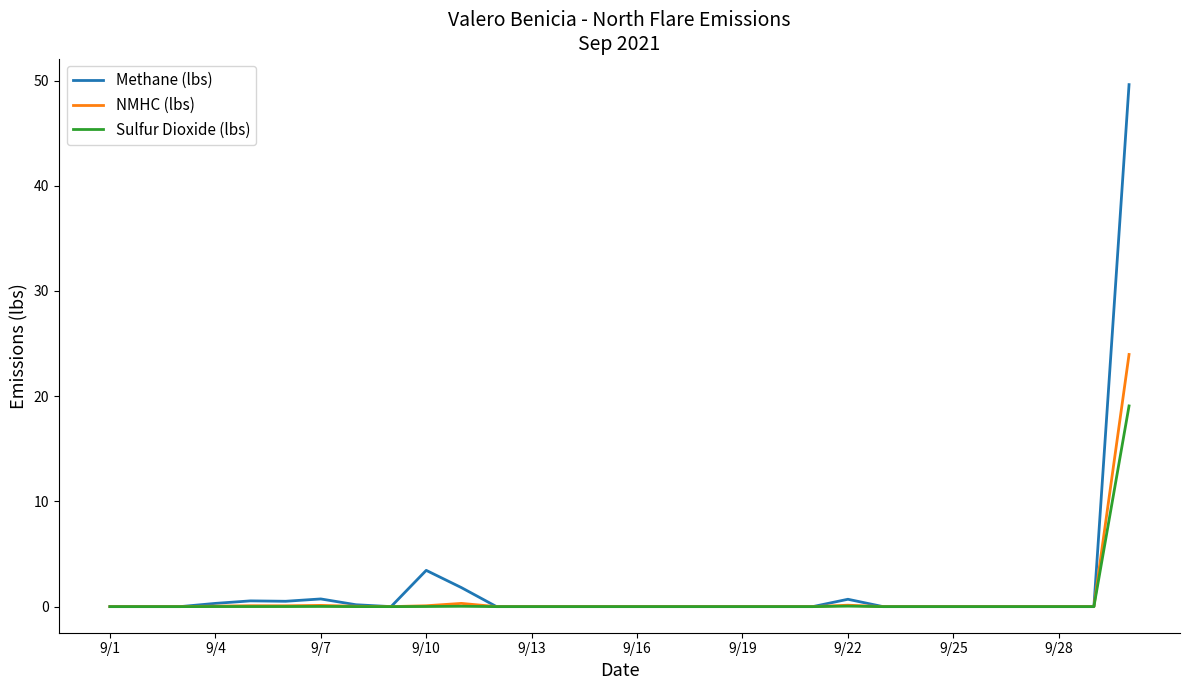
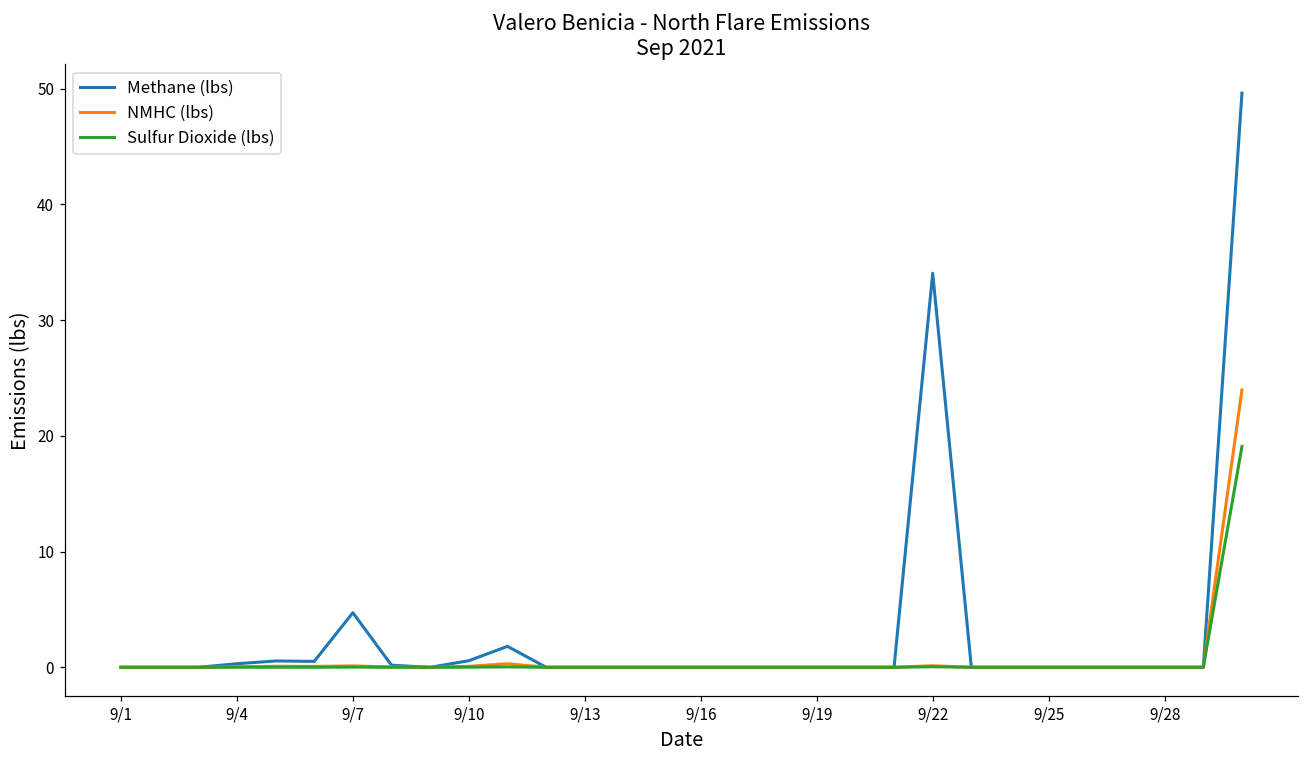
Methane (lbs), 9/7: 0.7 -> 4.7
Methane (lbs), 9/10: 3.4 -> 0.6
Methane (lbs), 9/22: 0.7 -> 34.0
